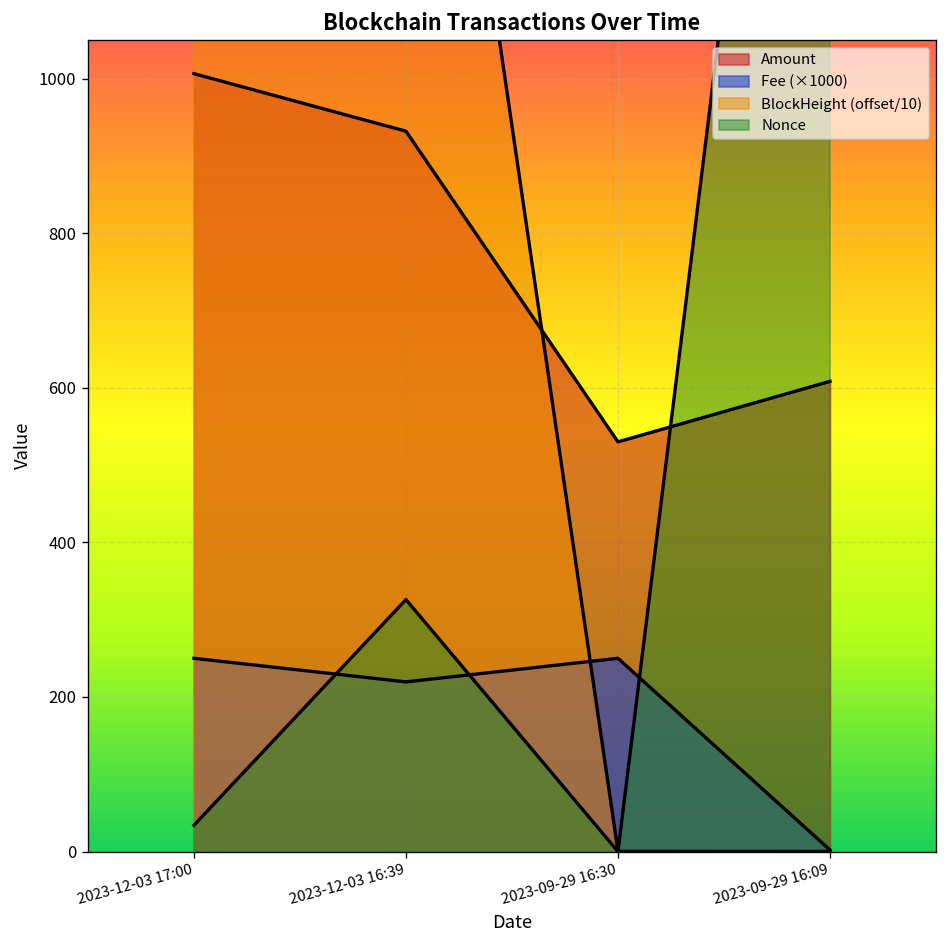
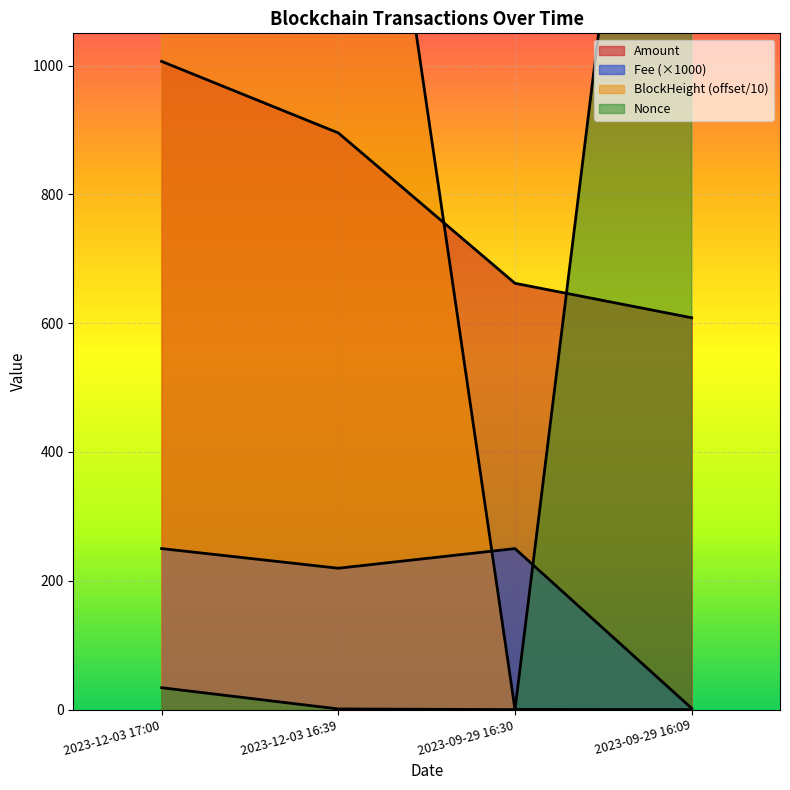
Amount, 2023-12-03 16:39: 930 -> 900
Nonce, 2023-12-03 16:39: 330 -> 0
Amount, 2023-09-29 16:30: 530 -> 660
